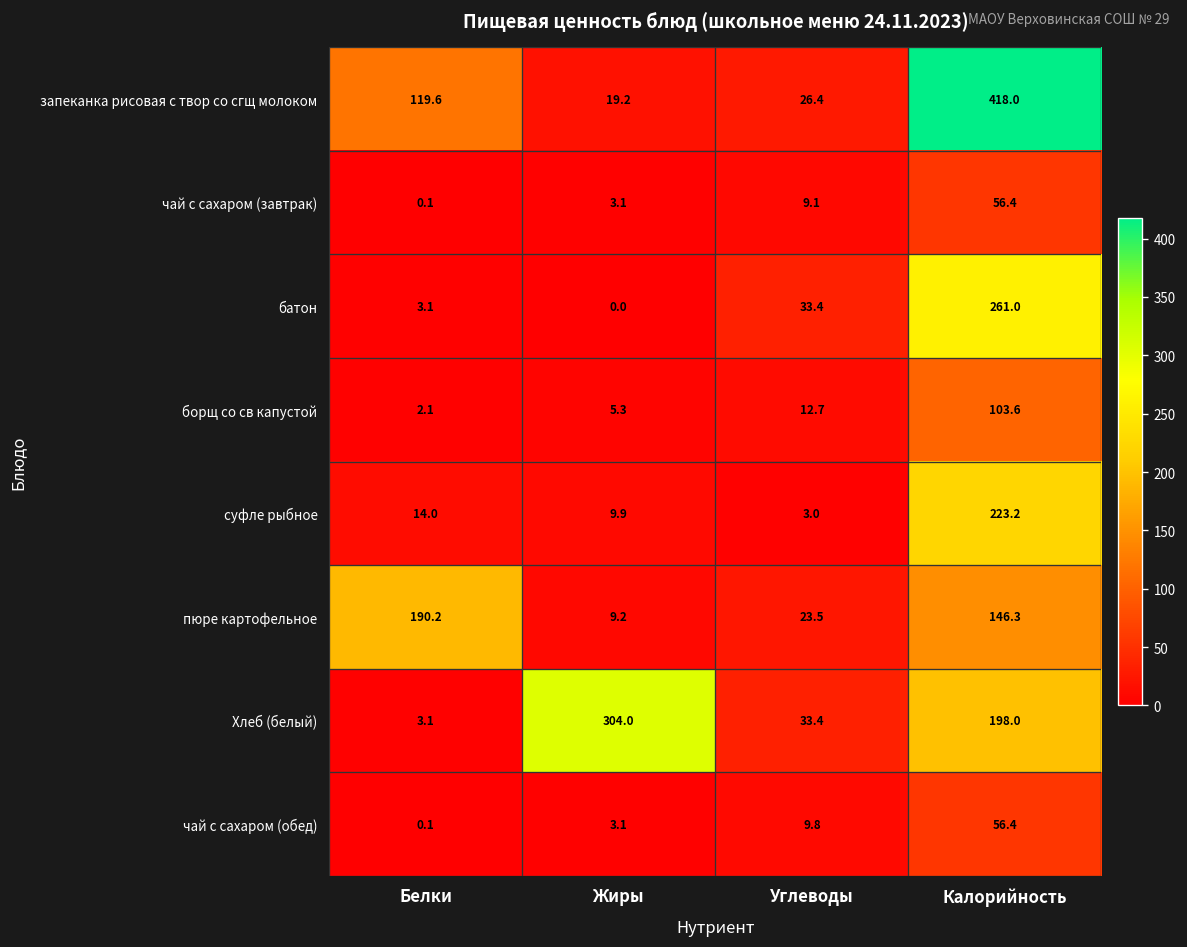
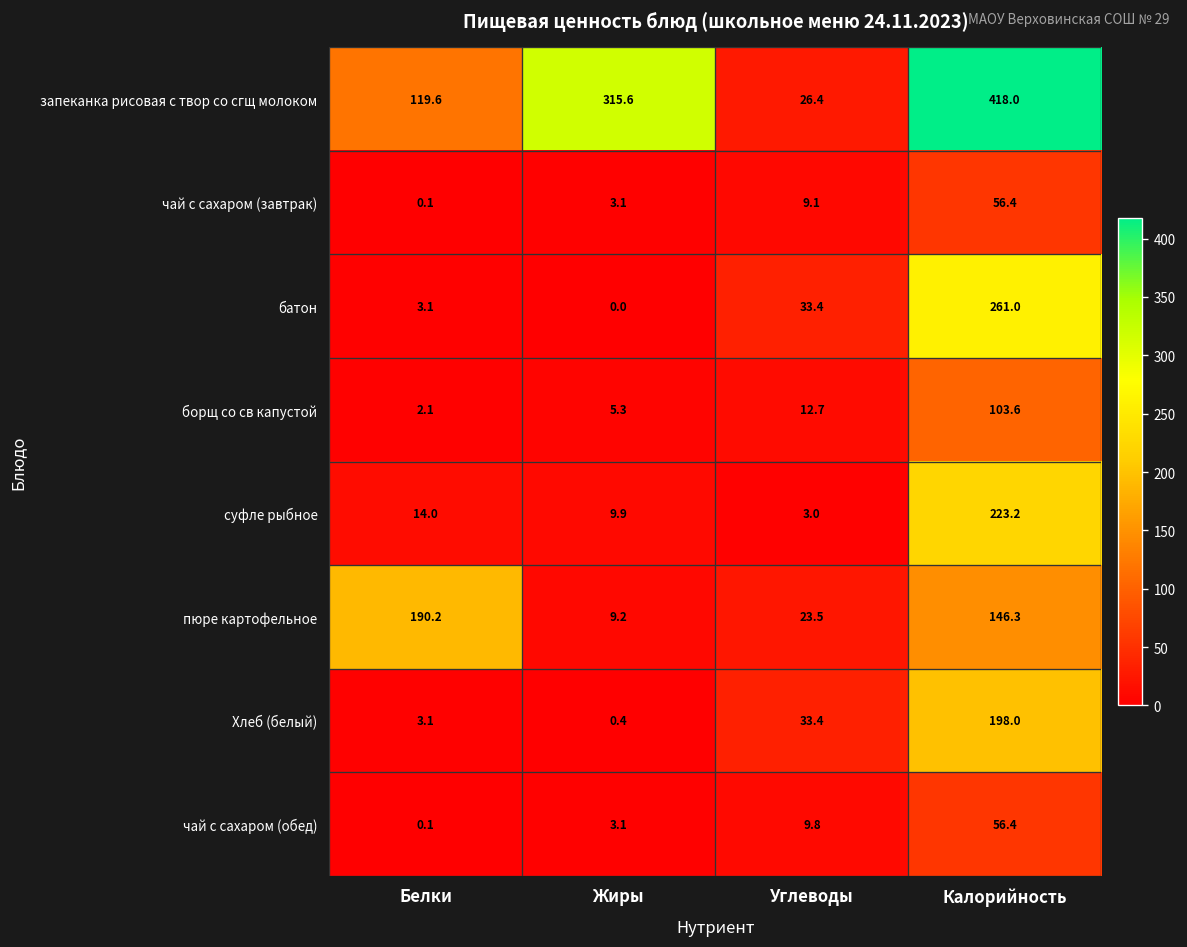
запеканка рисовая с твор со сгщ молоком, Жиры: 19.2 -> 315.6
Хлеб (белый), Жиры: 304.0 -> 0.4
